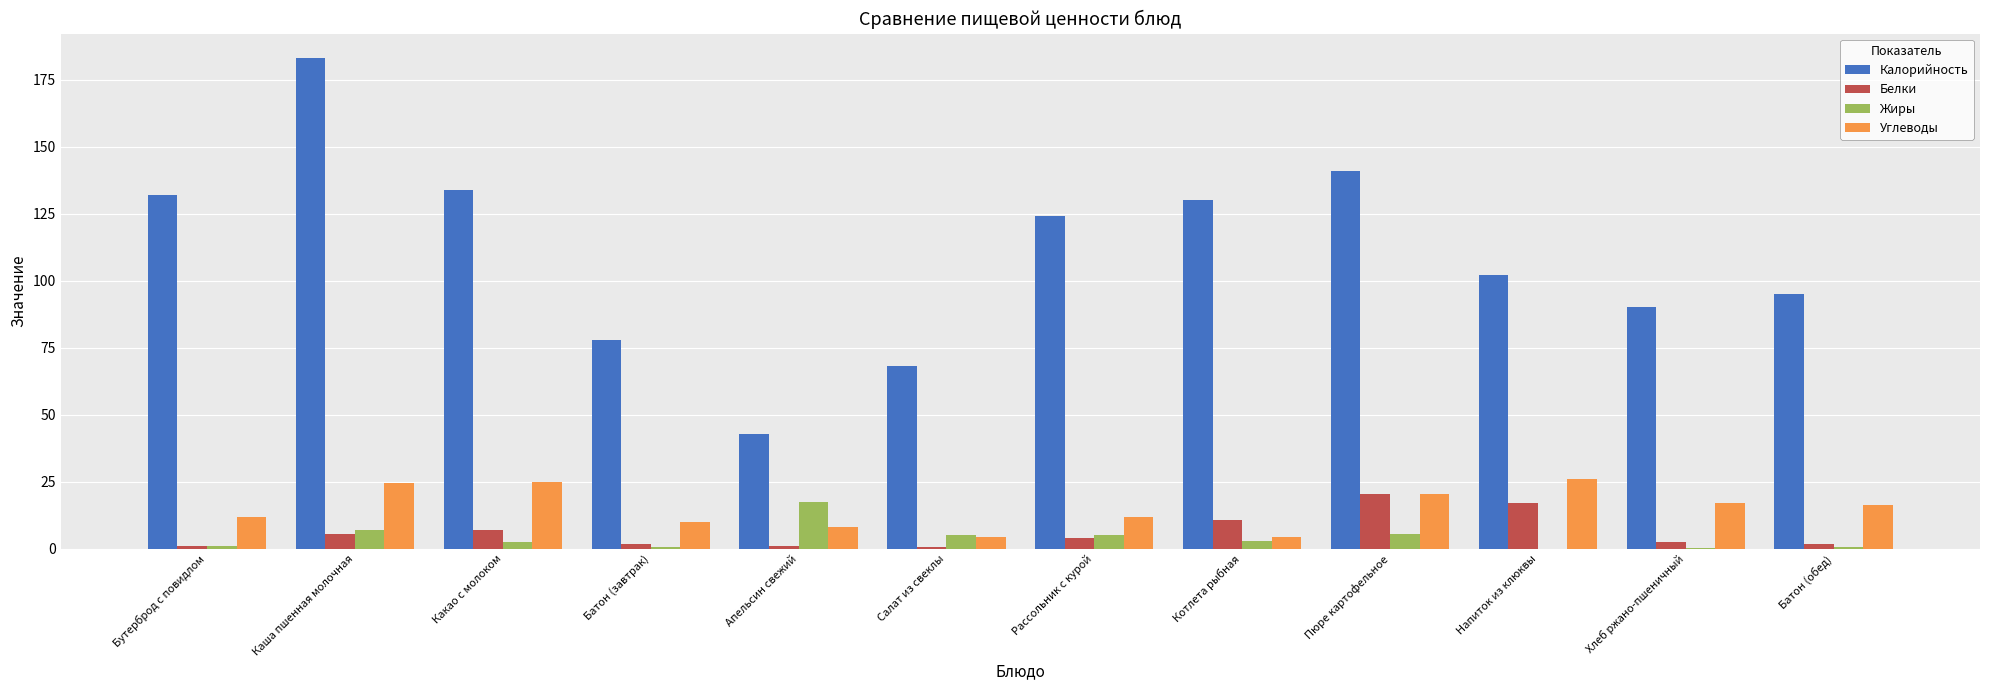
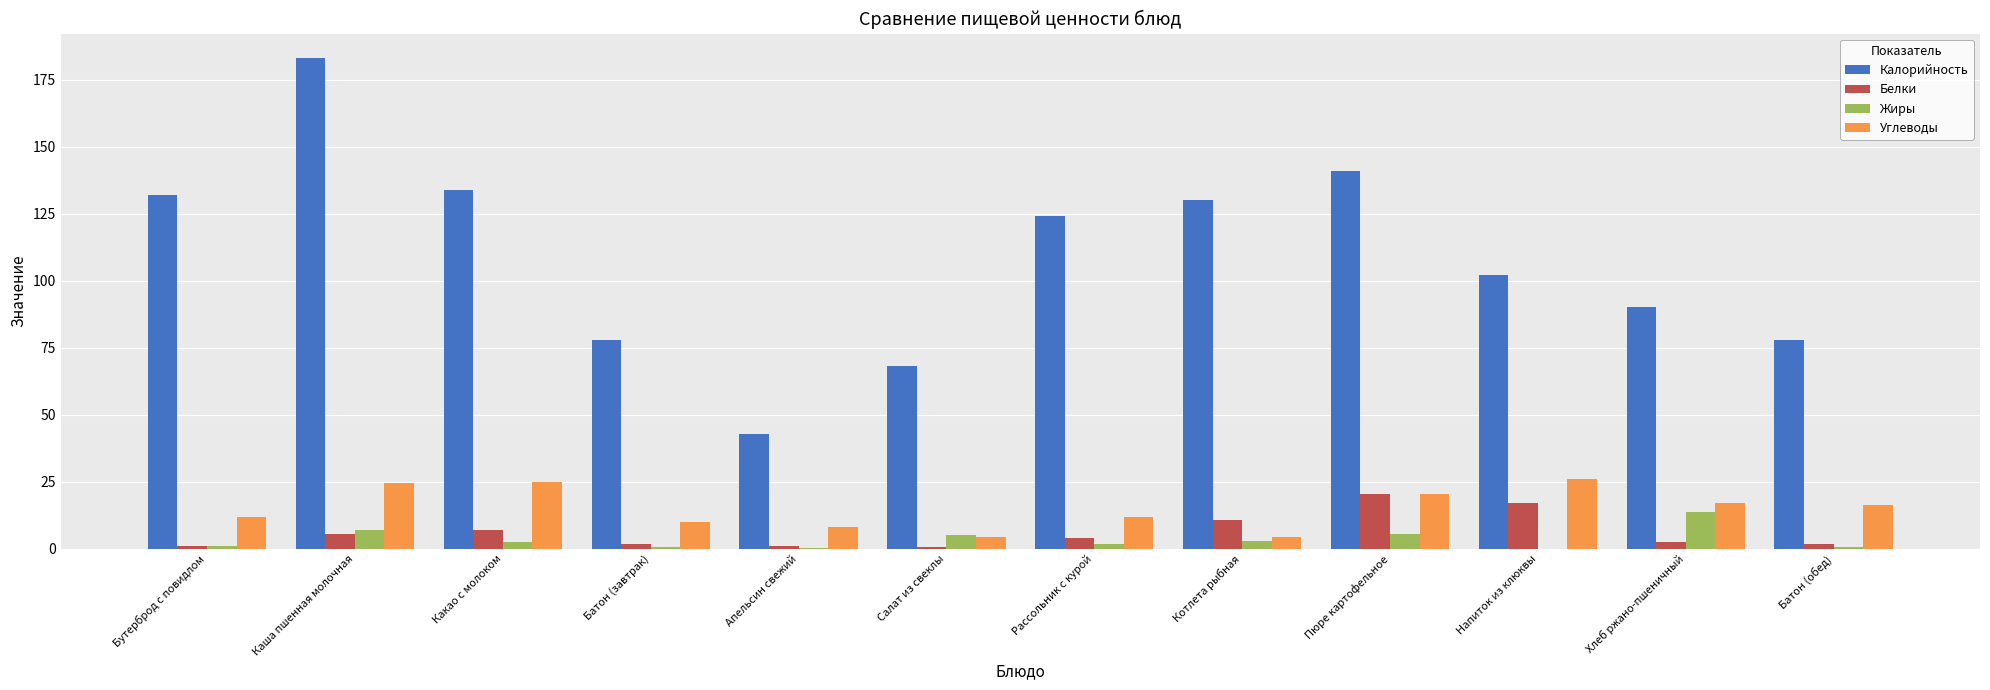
Жиры, Апельсин свежий: 17 -> 0
Жиры, Рассольник с курой: 5 -> 2
Жиры, Хлеб ржано-пшеничный: 0 -> 14
Калорийность, Батон (обед): 95 -> 78
